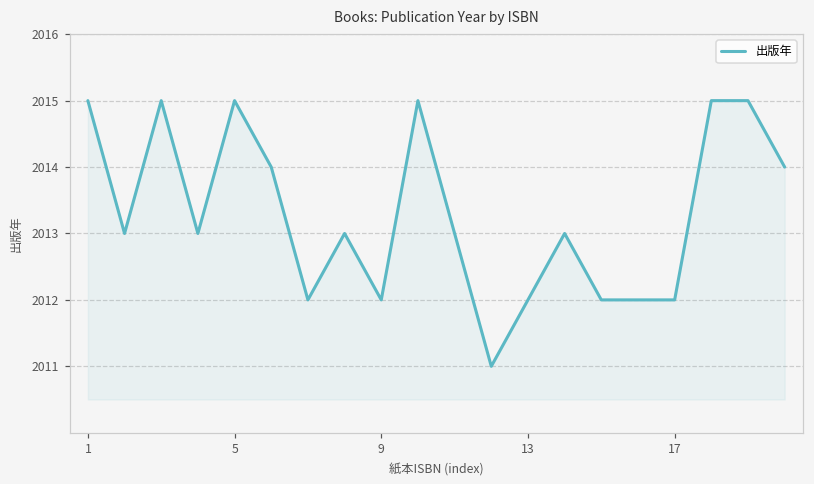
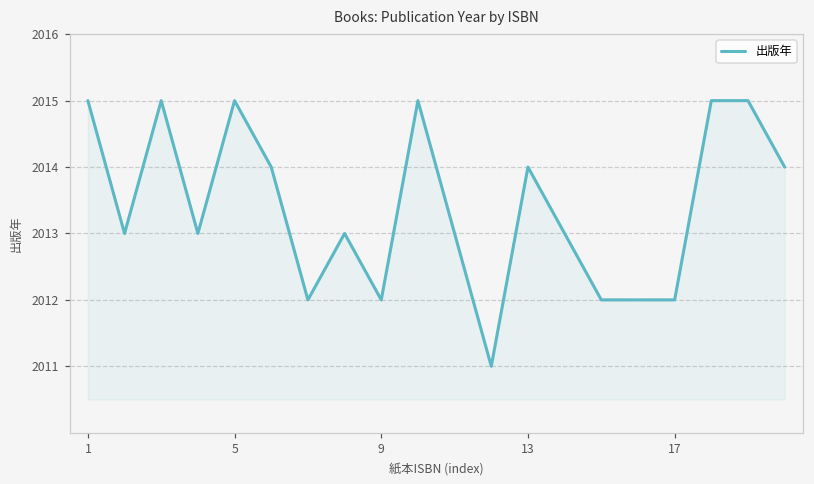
13: 2012 -> 2014
